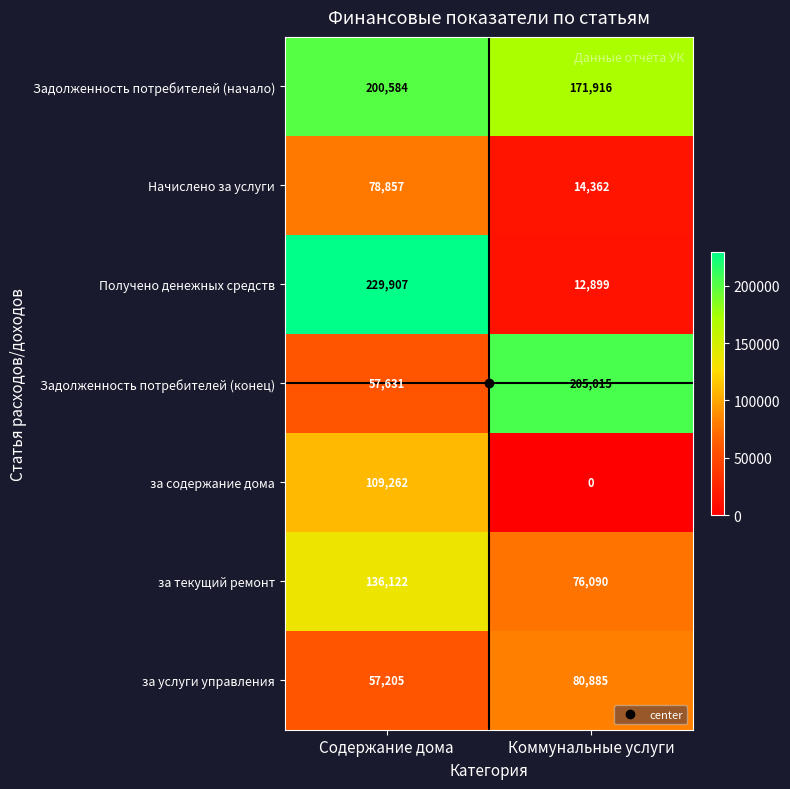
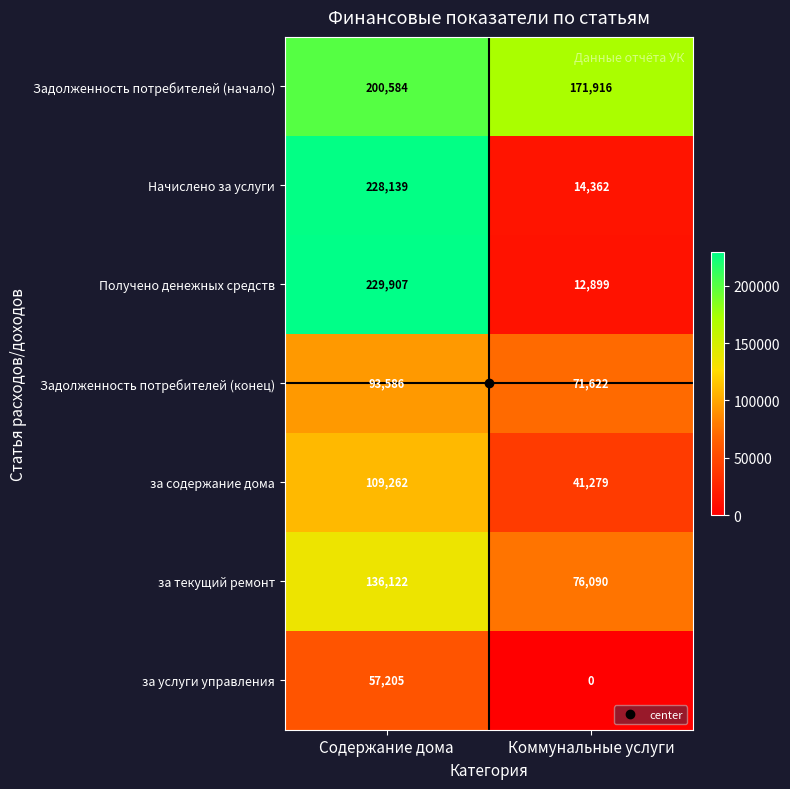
Начислено за услуги, Содержание дома: 78,857 -> 228,139
Задолженность потребителей (конец), Содержание дома: 57,631 -> 93,586
Задолженность потребителей (конец), Коммунальные услуги: 205,015 -> 71,622
за содержание дома, Коммунальные услуги: 0 -> 41,279
за услуги управления, Коммунальные услуги: 80,885 -> 0
